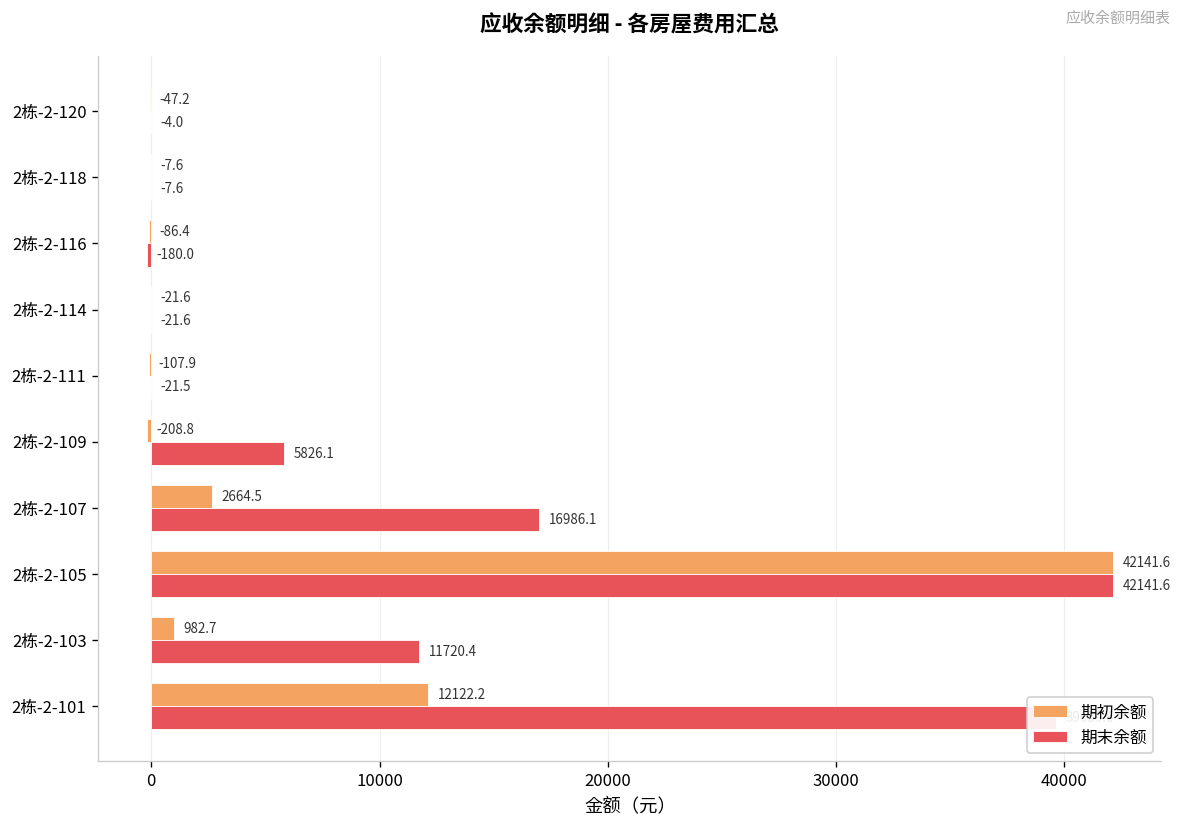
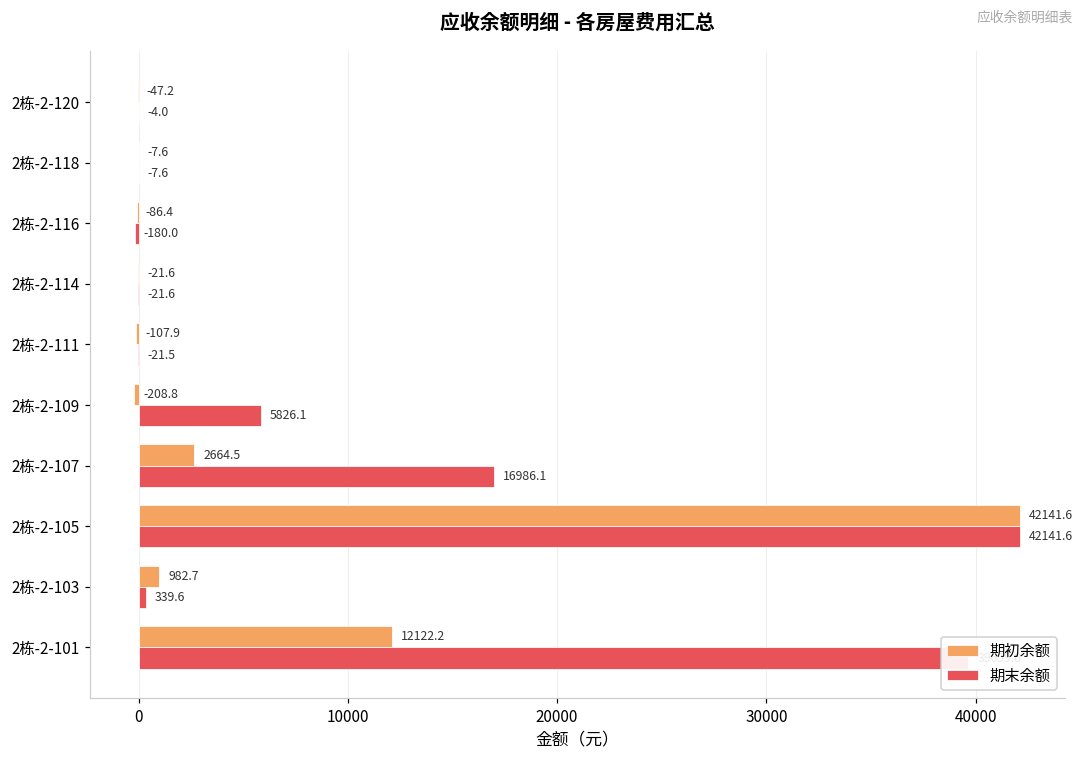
期末余额, 2栋-2-103: 11720.4 -> 339.6
